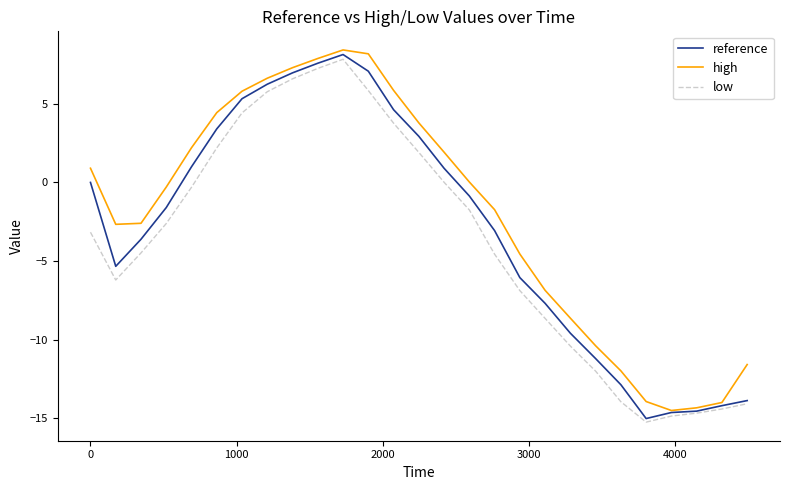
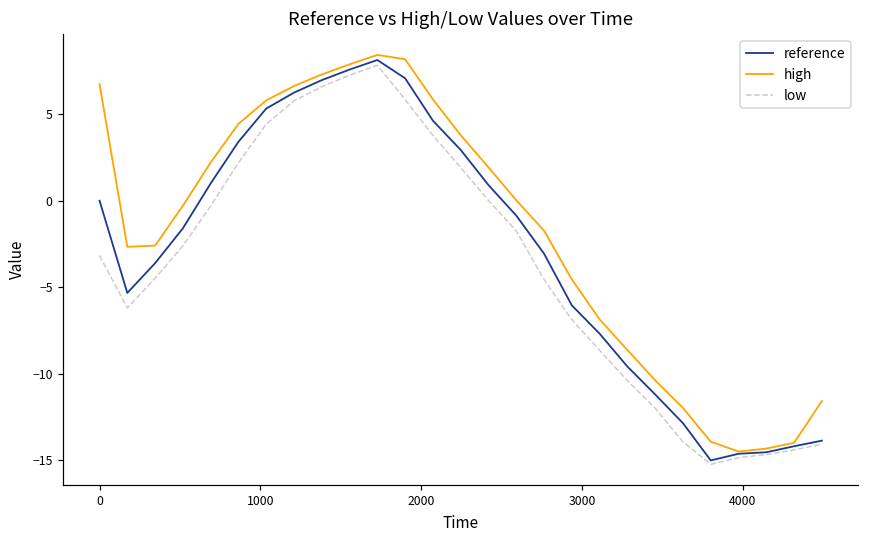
high, 0: 0.9 -> 6.7
